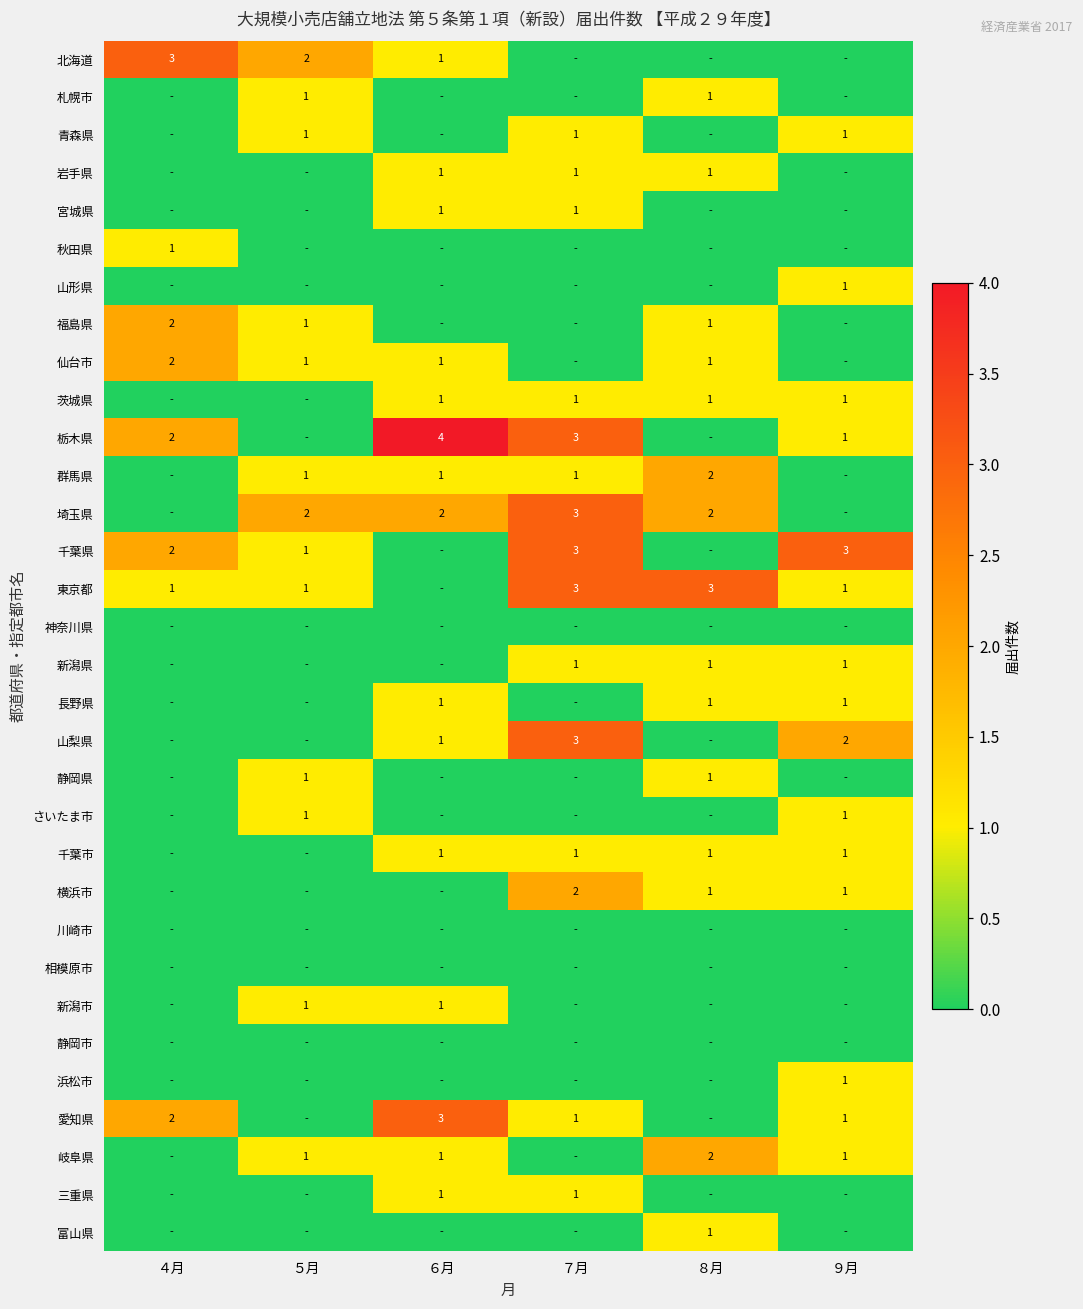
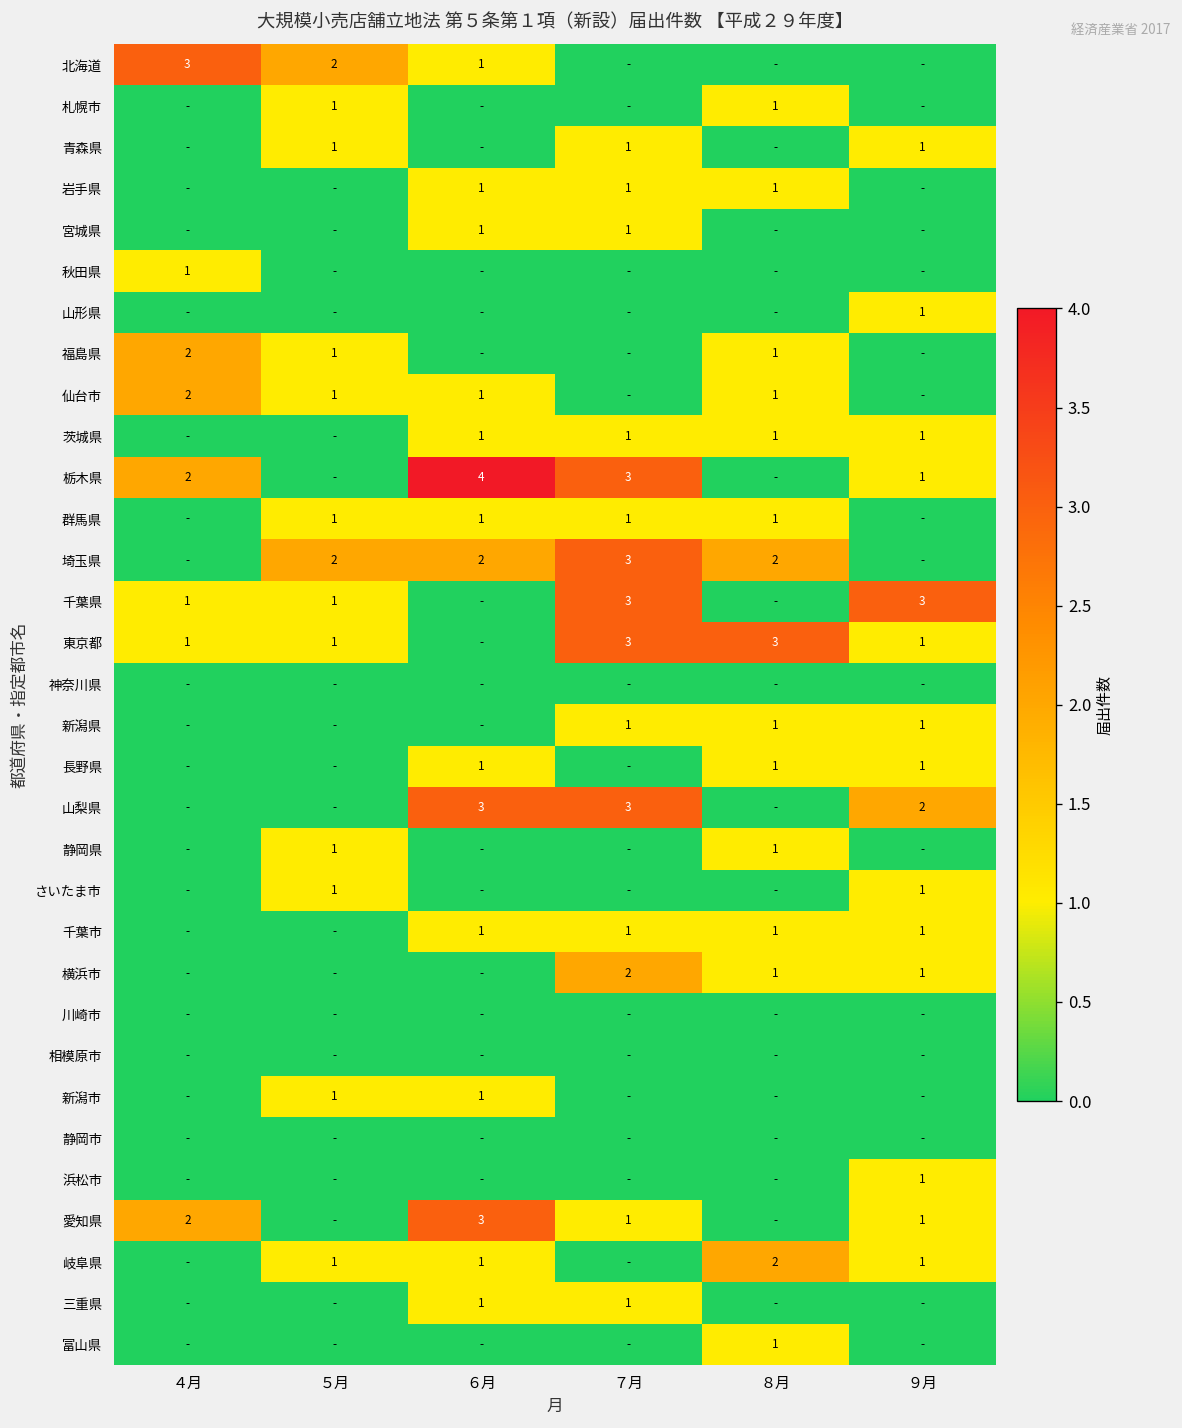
群馬県, ８月: 2 -> 1
千葉県, ４月: 2 -> 1
山梨県, ６月: 1 -> 3
